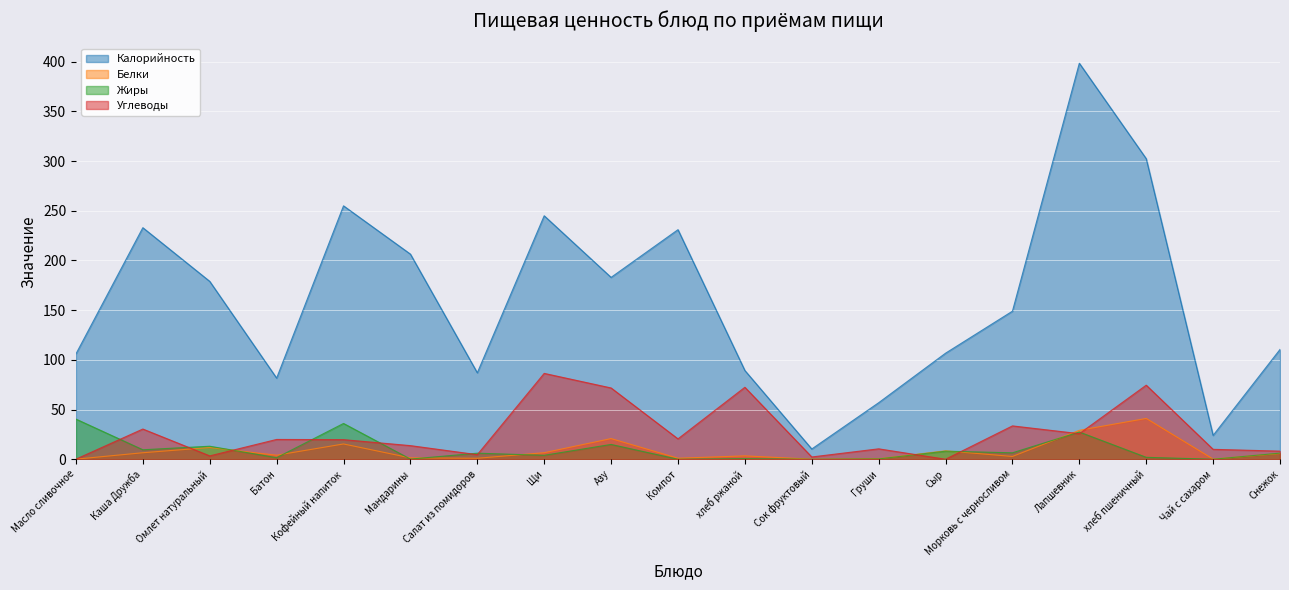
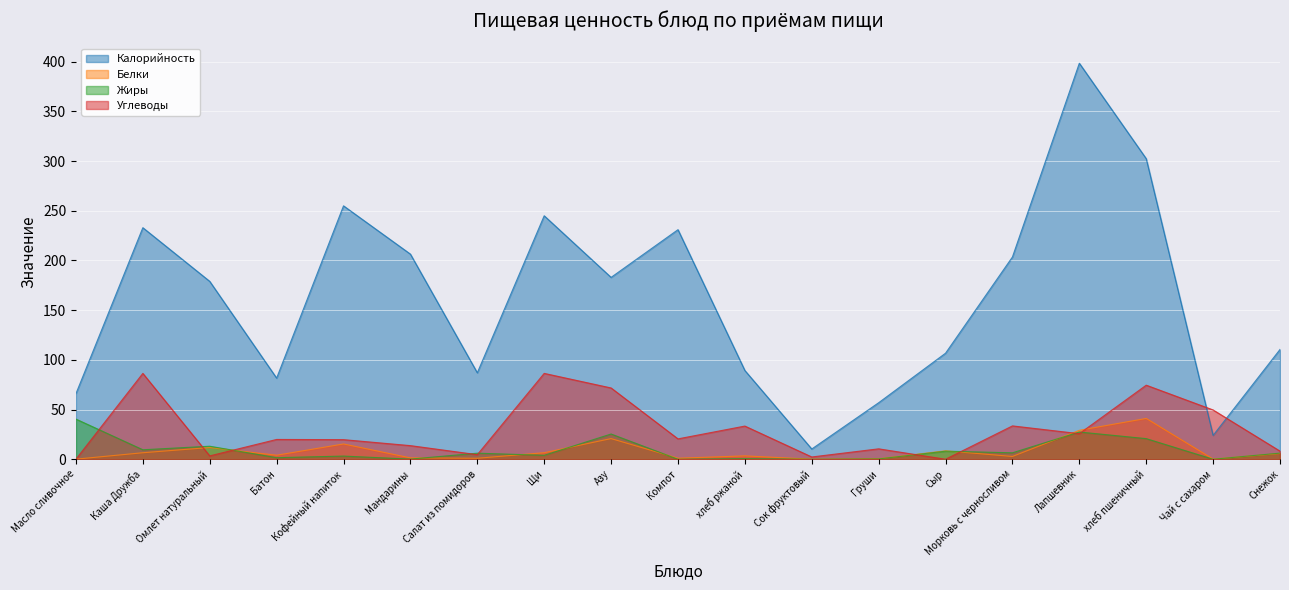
Калорийность, Масло сливочное: 110 -> 70
Углеводы, Каша Дружба: 30 -> 90
Жиры, Кофейный напиток: 40 -> 0
Жиры, Азу: 10 -> 30
Углеводы, хлеб ржаной: 70 -> 30
Калорийность, Морковь с черносливом: 150 -> 200
Жиры, хлеб пшеничный: 0 -> 20
Углеводы, Чай с сахаром: 10 -> 50
